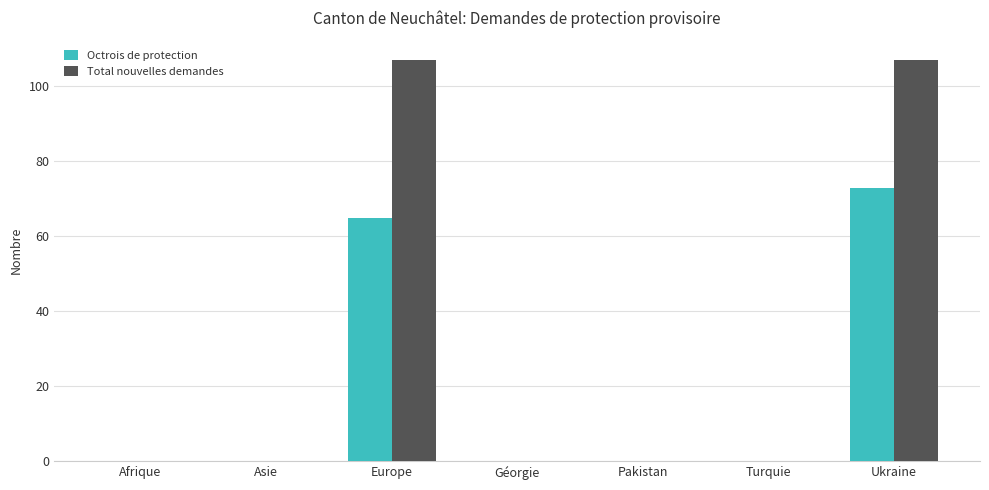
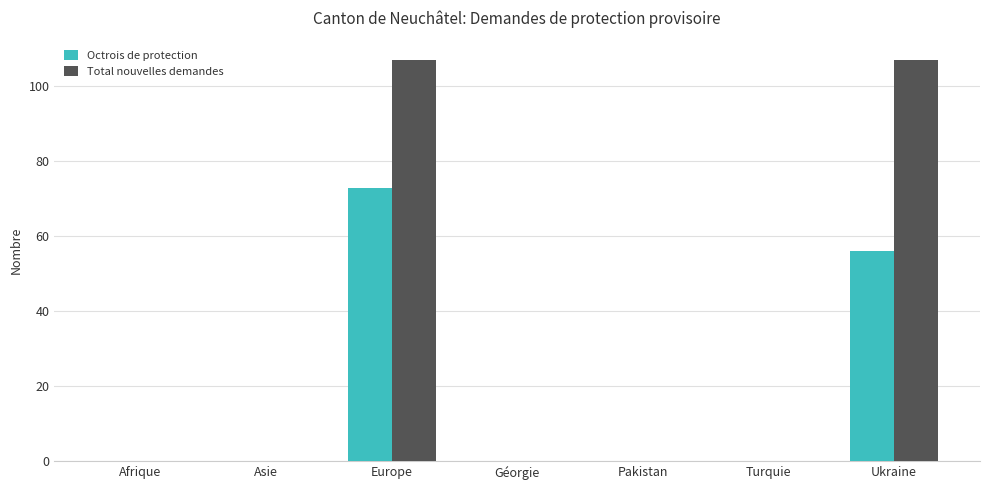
Octrois de protection, Europe: 65 -> 73
Octrois de protection, Ukraine: 73 -> 56
